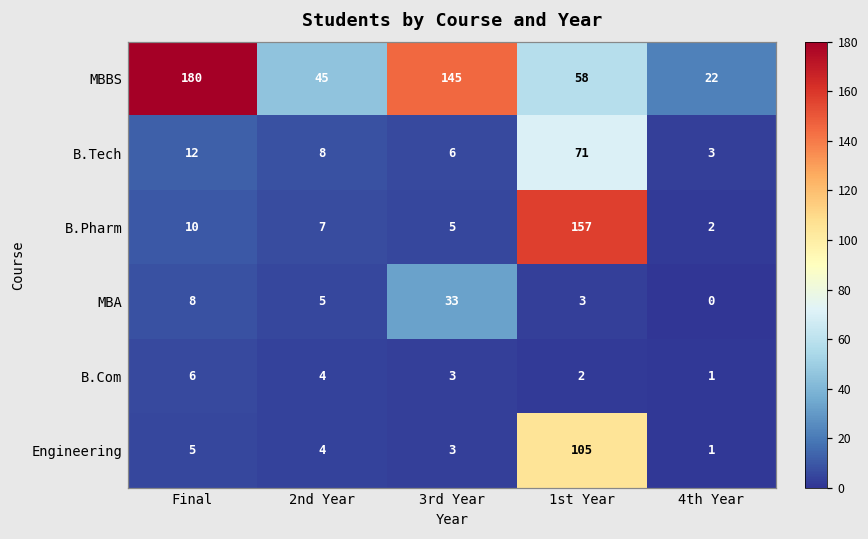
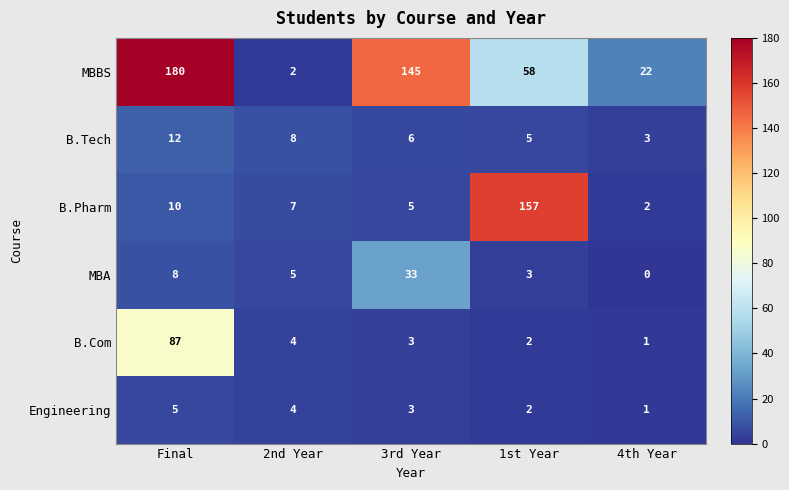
MBBS, 2nd Year: 45 -> 2
B.Tech, 1st Year: 71 -> 5
B.Com, Final: 6 -> 87
Engineering, 1st Year: 105 -> 2
